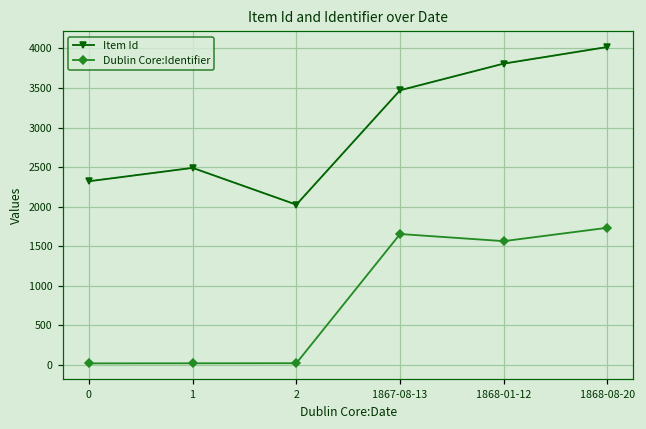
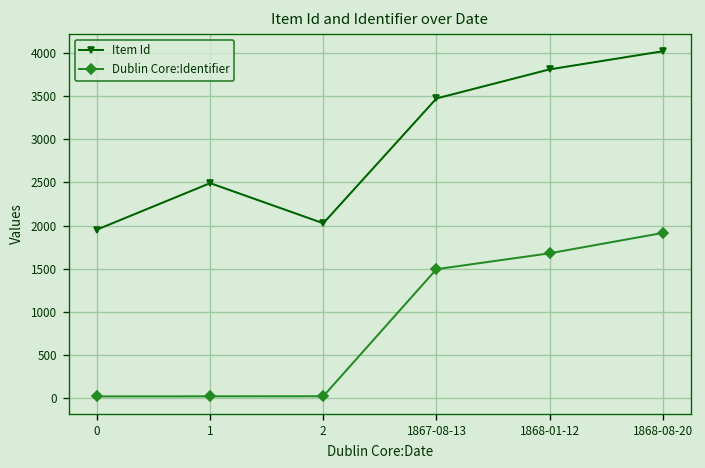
Item Id, 0: 2300 -> 2000
Dublin Core:Identifier, 1867-08-13: 1700 -> 1500
Dublin Core:Identifier, 1868-01-12: 1600 -> 1700
Dublin Core:Identifier, 1868-08-20: 1700 -> 1900
